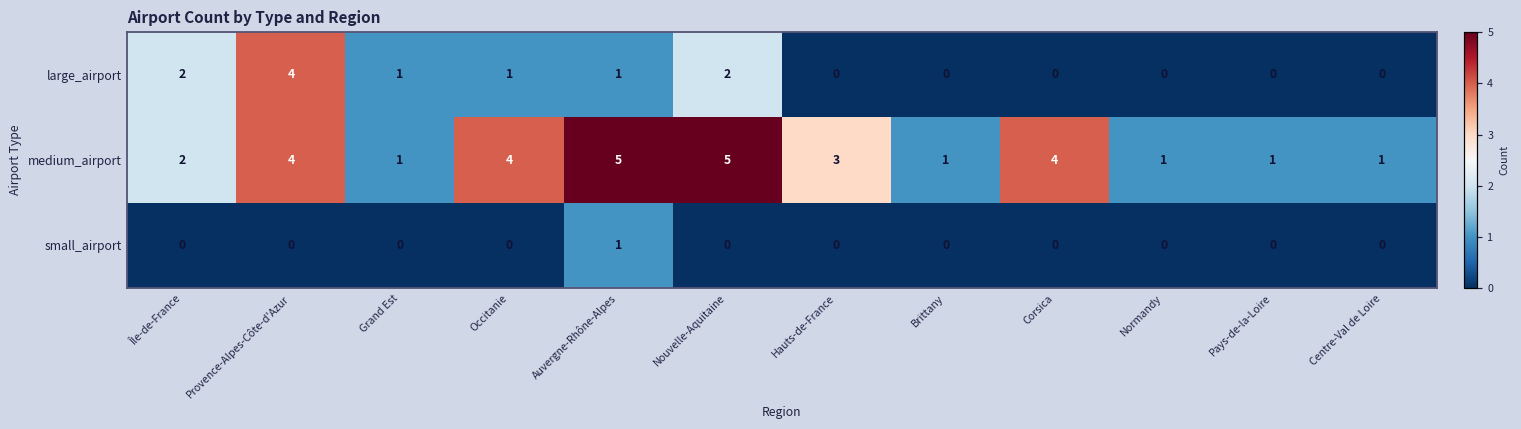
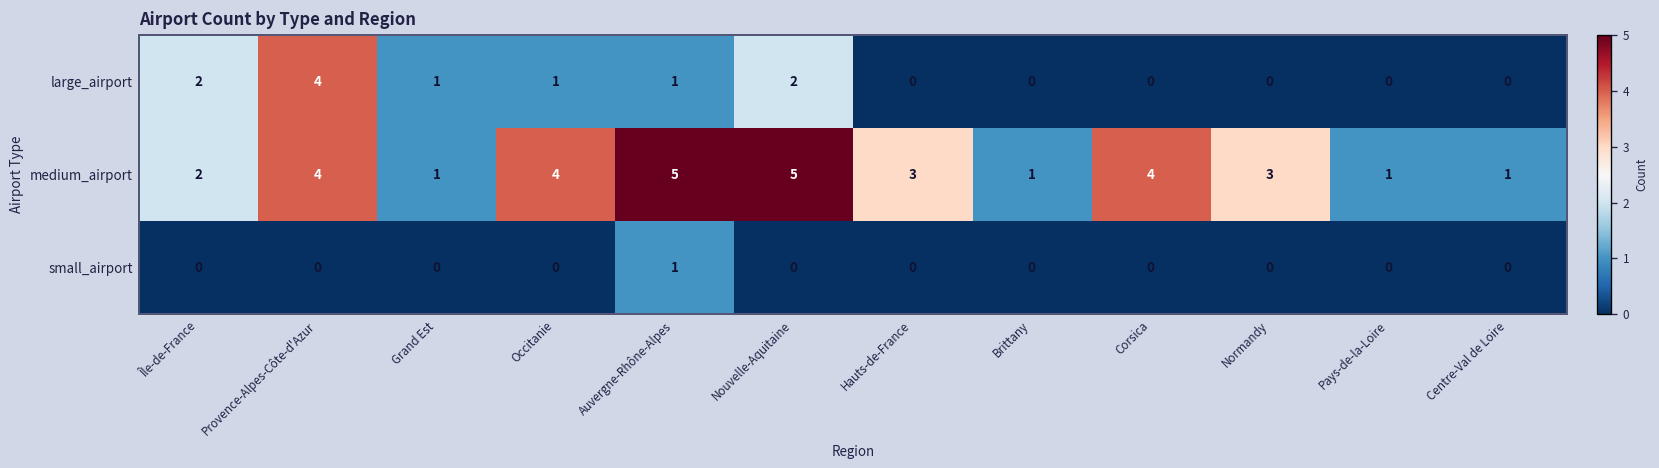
medium_airport, Normandy: 1 -> 3
